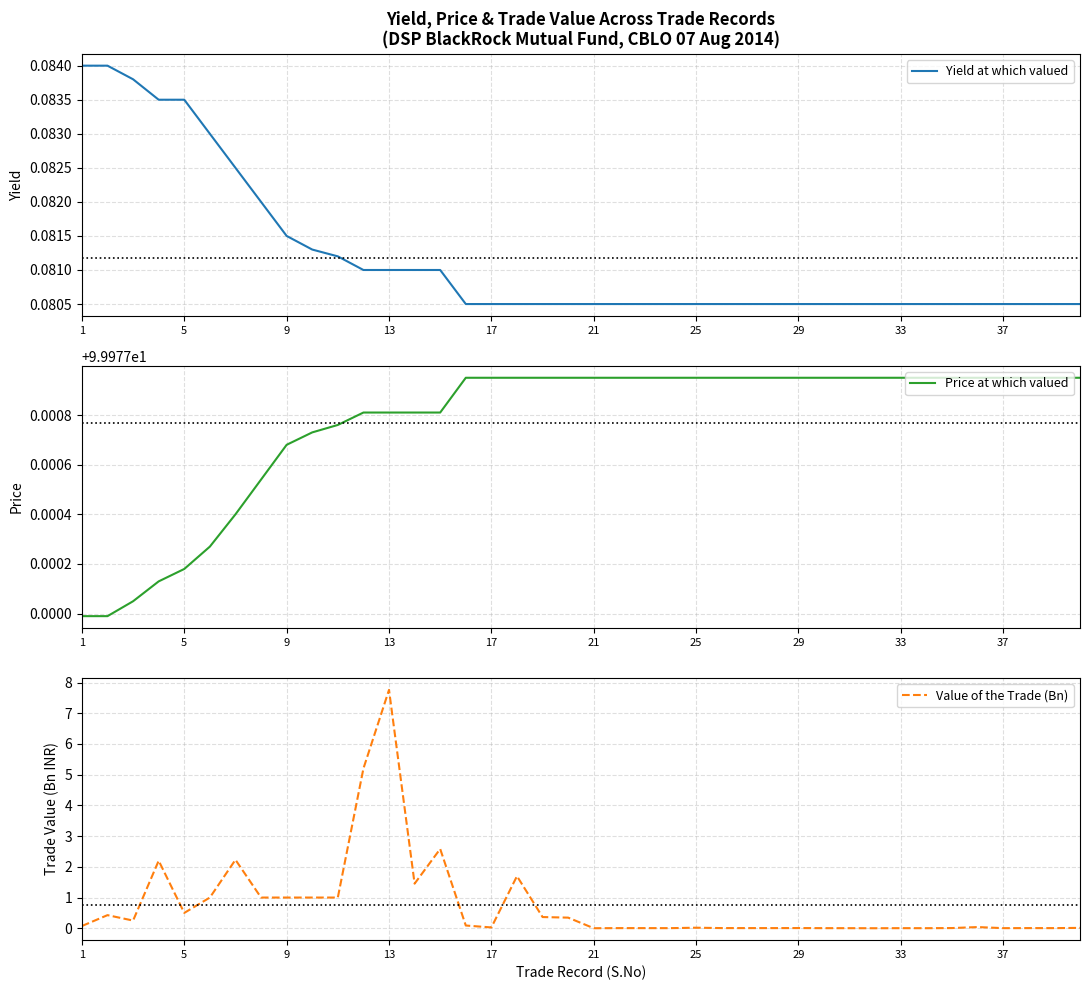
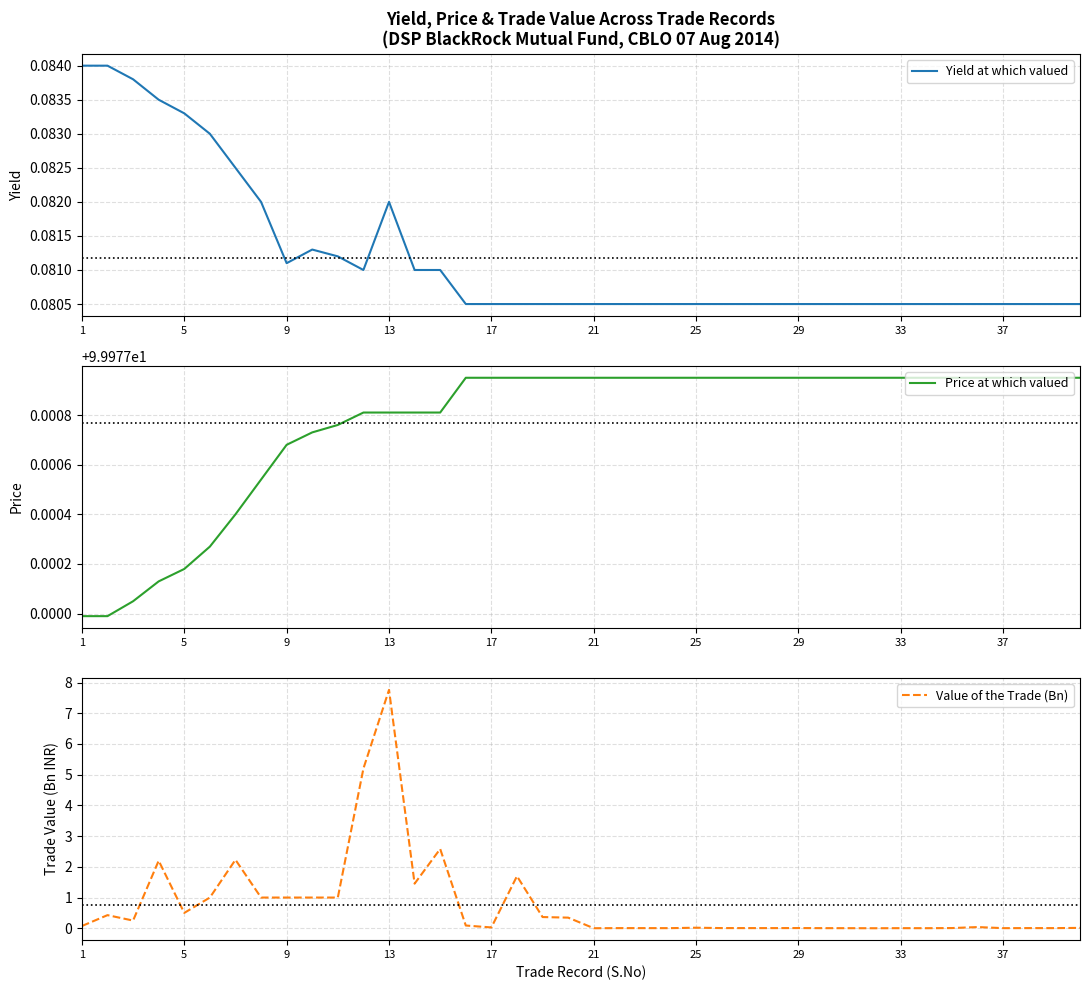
Yield, Price & Trade Value Across Trade Records (DSP BlackRock Mutual Fund, CBLO 07 Aug 2014), 5: 0.0835 -> 0.0833
Yield, Price & Trade Value Across Trade Records (DSP BlackRock Mutual Fund, CBLO 07 Aug 2014), 9: 0.0815 -> 0.0811
Yield, Price & Trade Value Across Trade Records (DSP BlackRock Mutual Fund, CBLO 07 Aug 2014), 13: 0.081 -> 0.082
